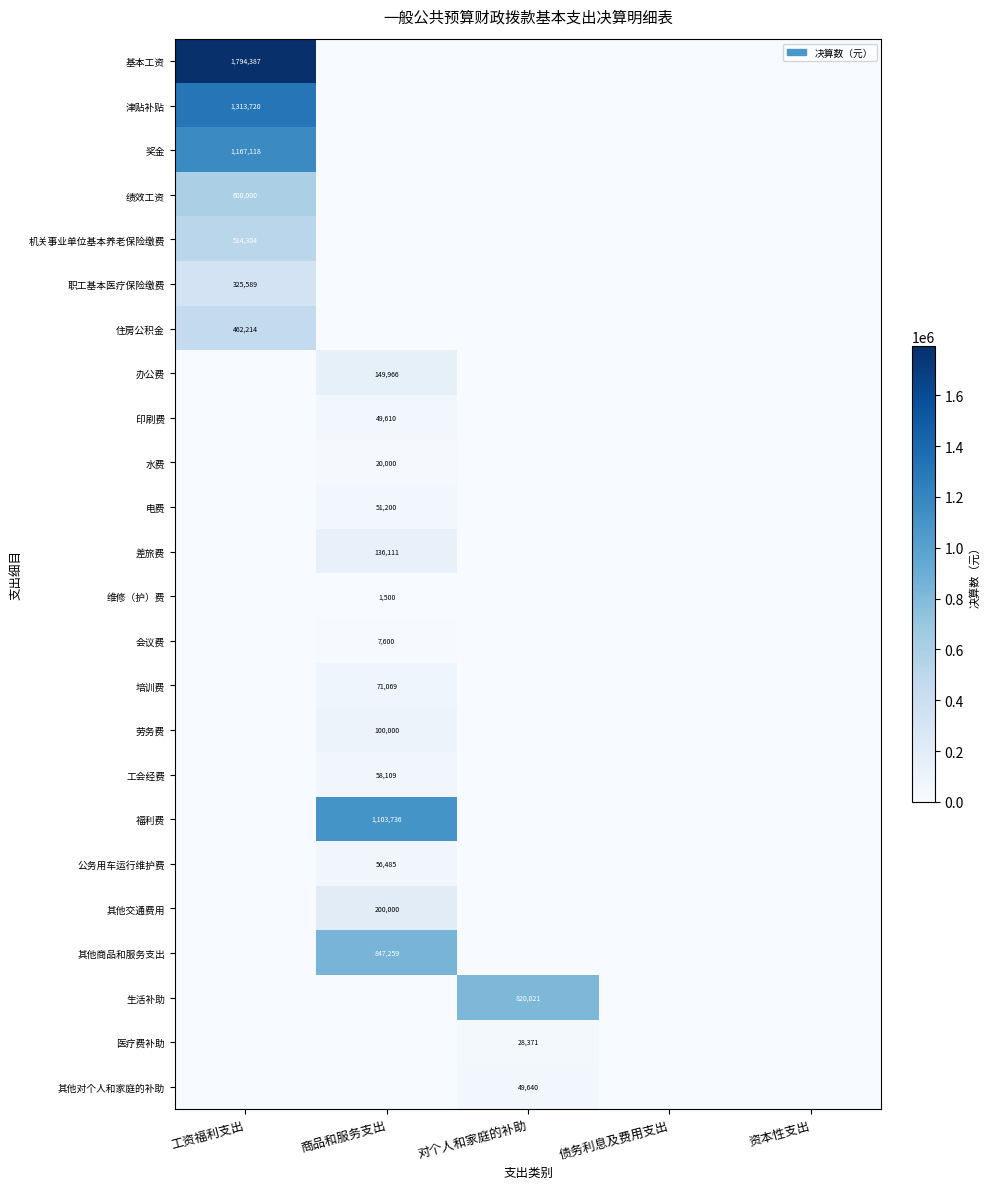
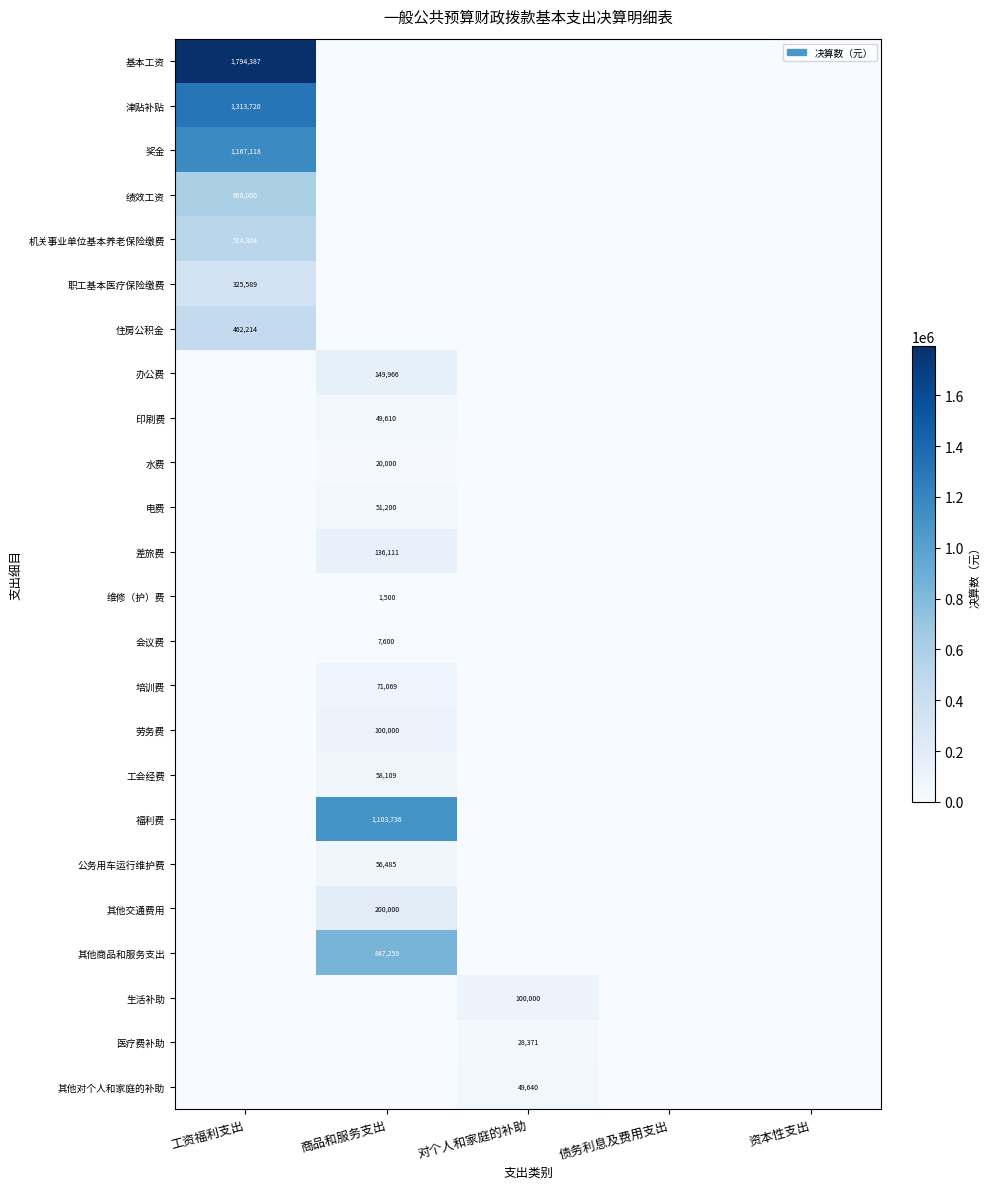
生活补助, 对个人和家庭的补助: 820,021 -> 100,000
